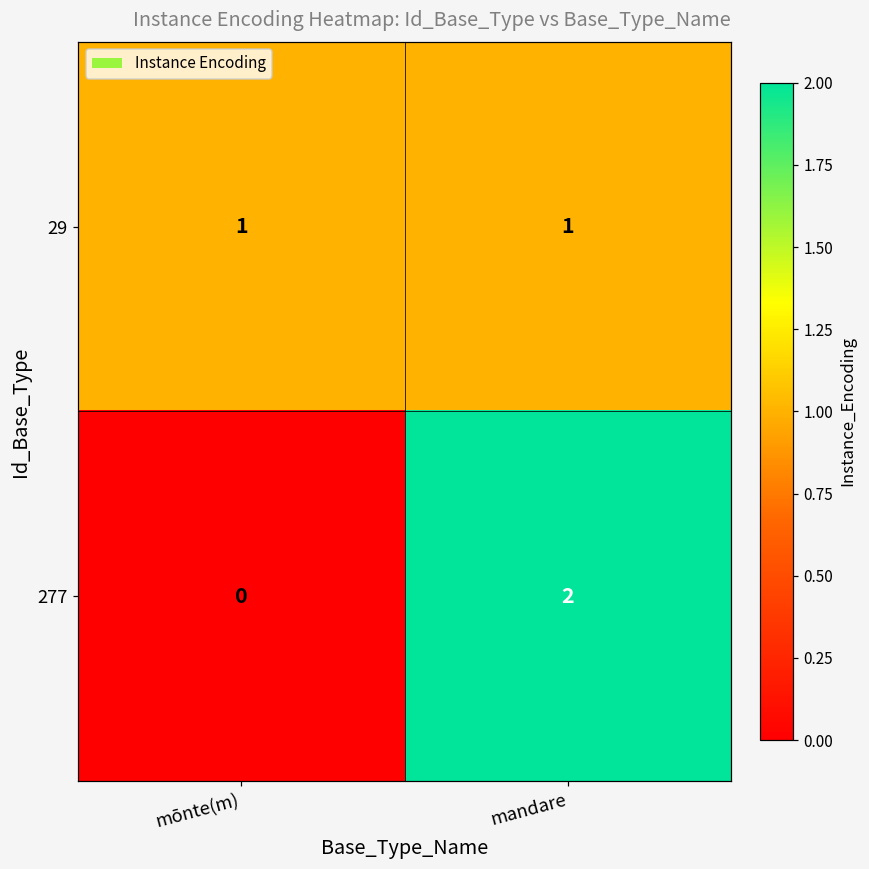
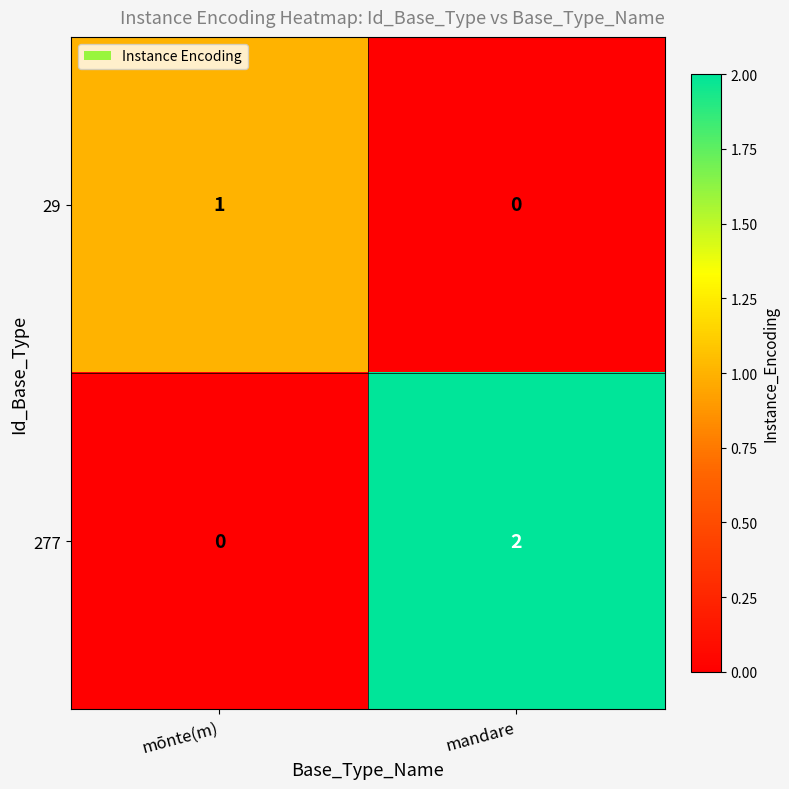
29, mandare: 1 -> 0
